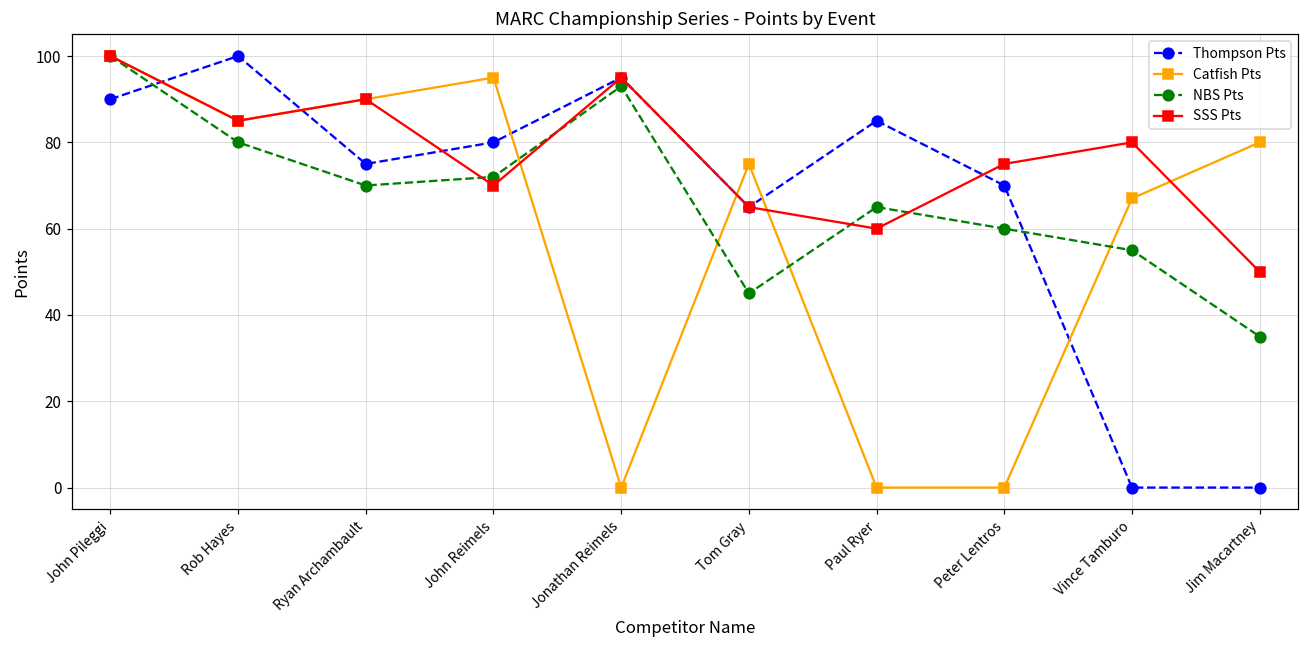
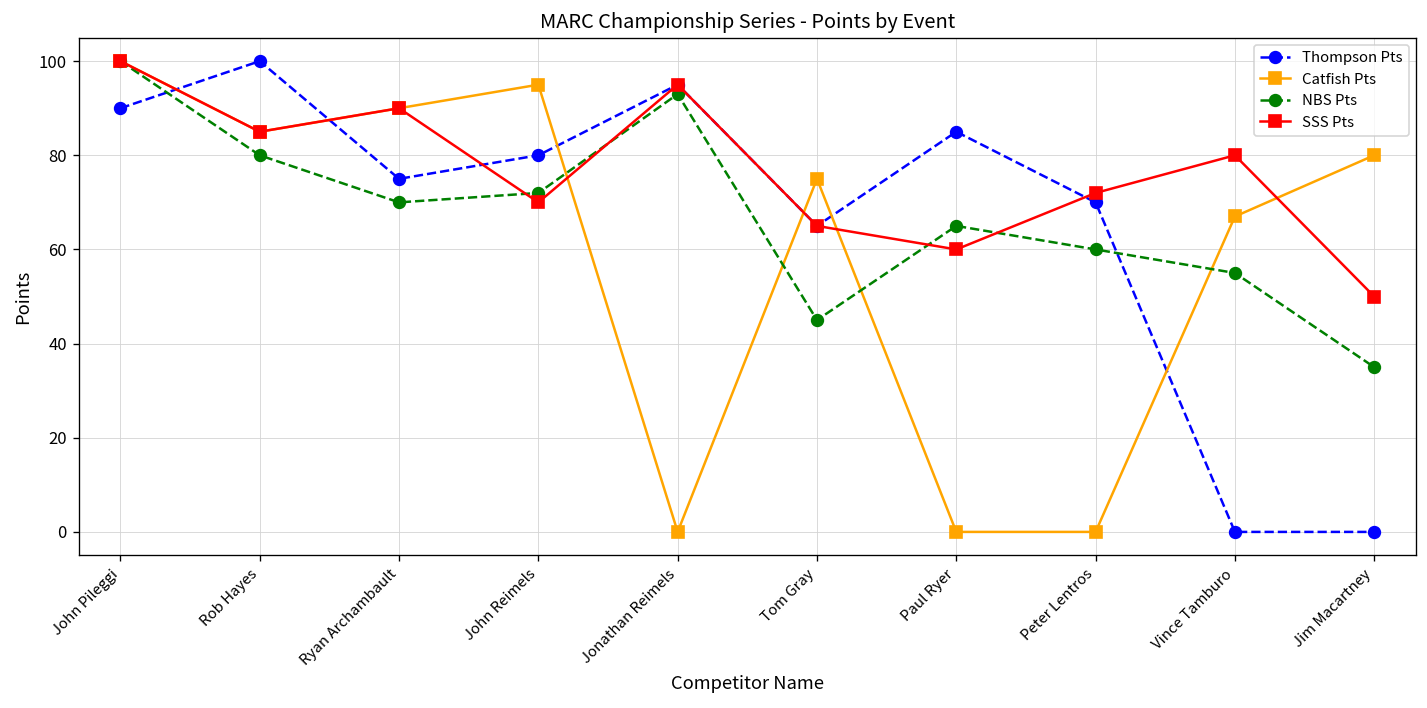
SSS Pts, Peter Lentros: 75 -> 72
